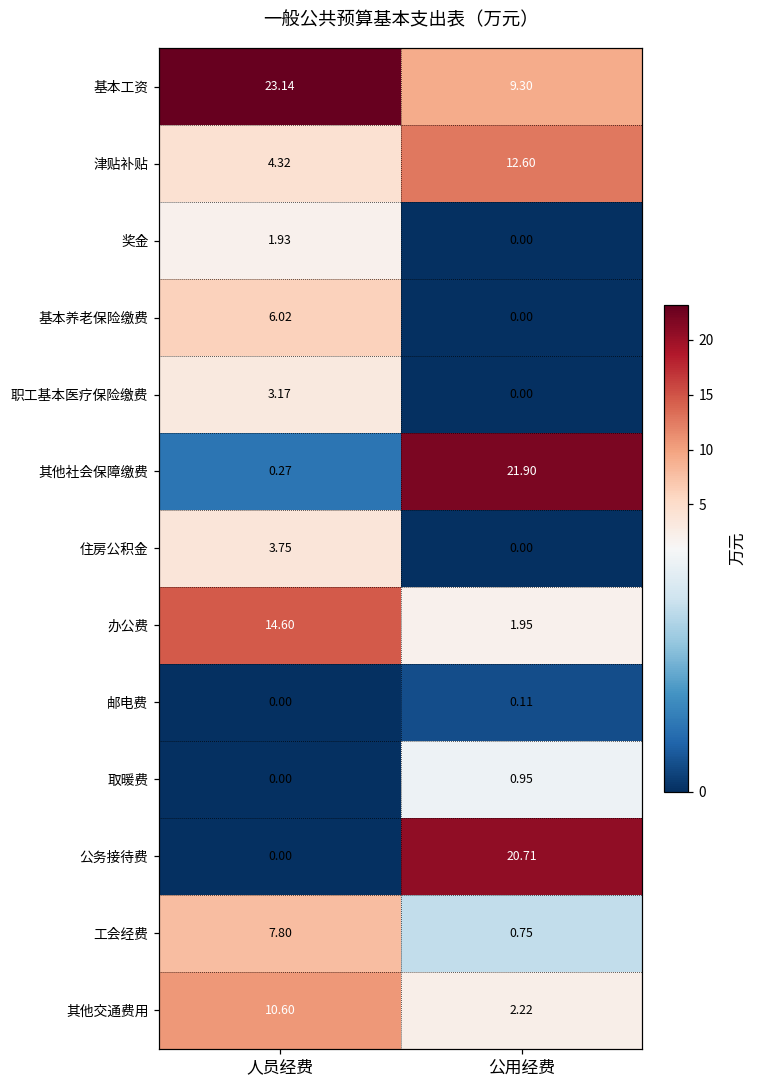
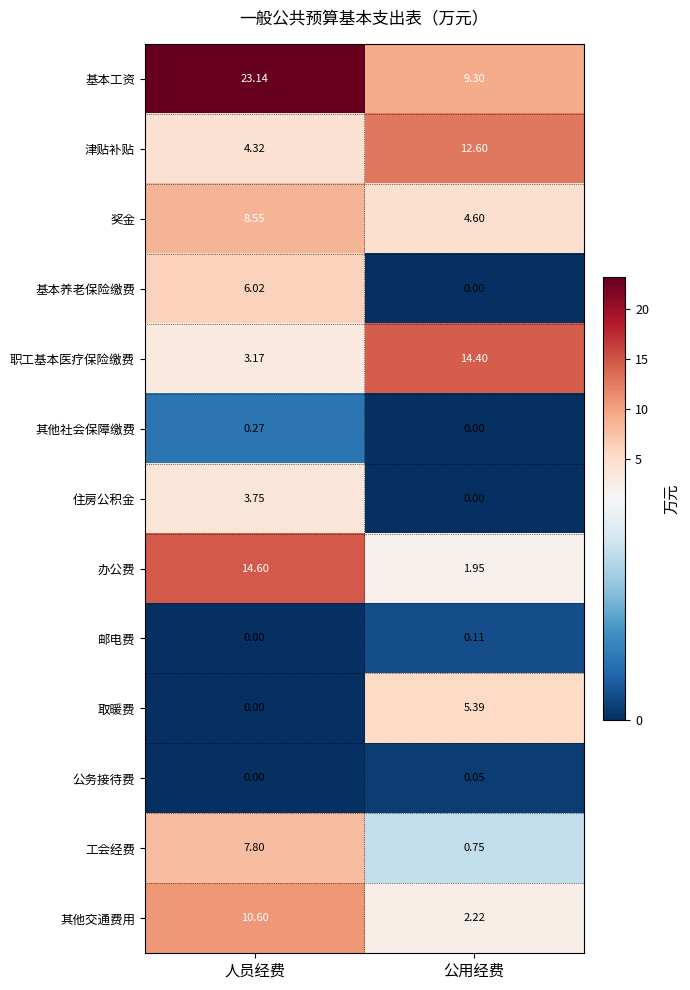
奖金, 人员经费: 1.93 -> 8.55
奖金, 公用经费: 0.00 -> 4.60
职工基本医疗保险缴费, 公用经费: 0.00 -> 14.40
其他社会保障缴费, 公用经费: 21.90 -> 0.00
取暖费, 公用经费: 0.95 -> 5.39
公务接待费, 公用经费: 20.71 -> 0.05
